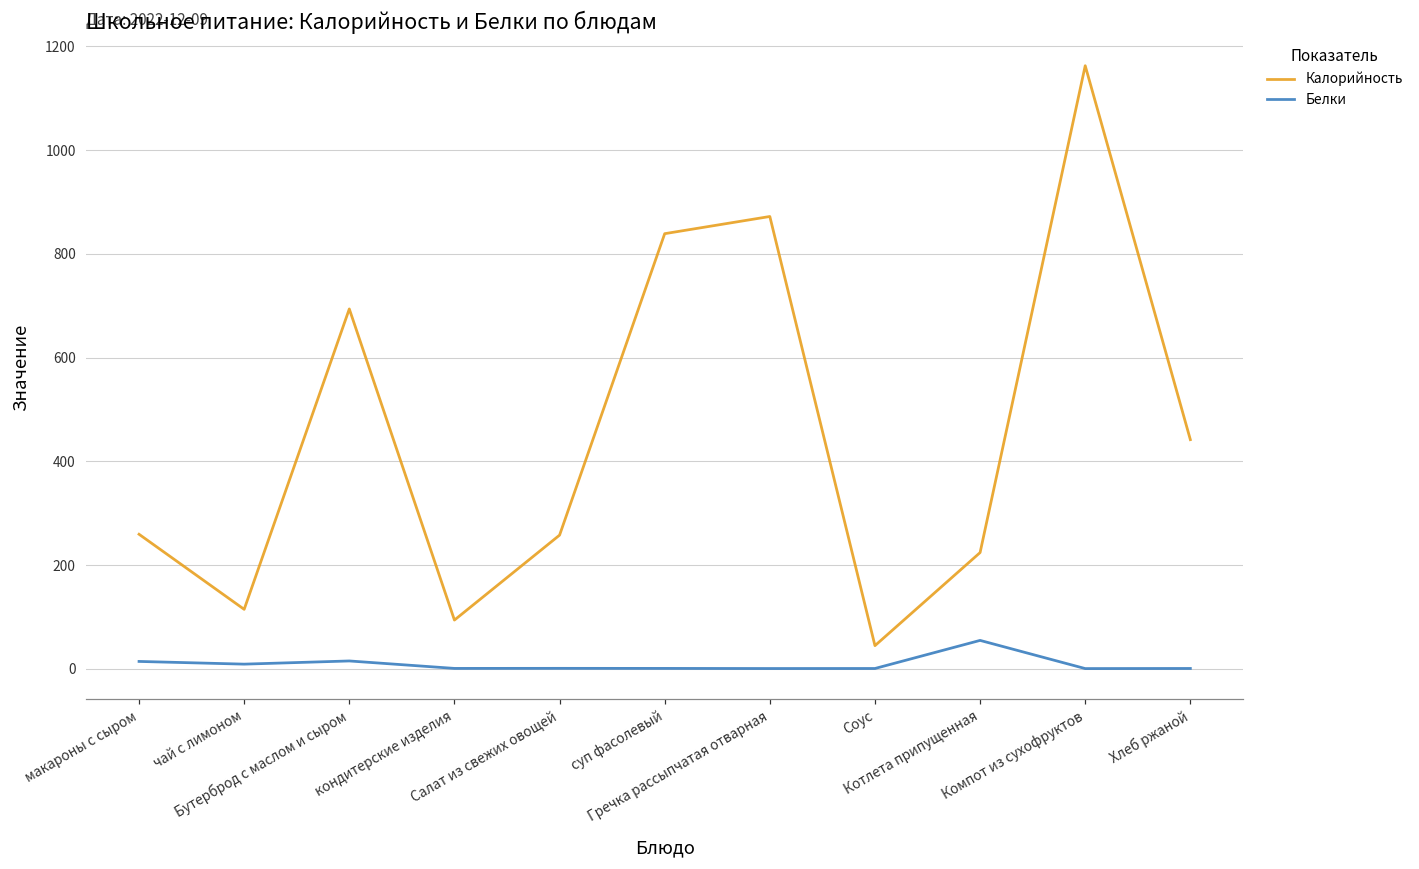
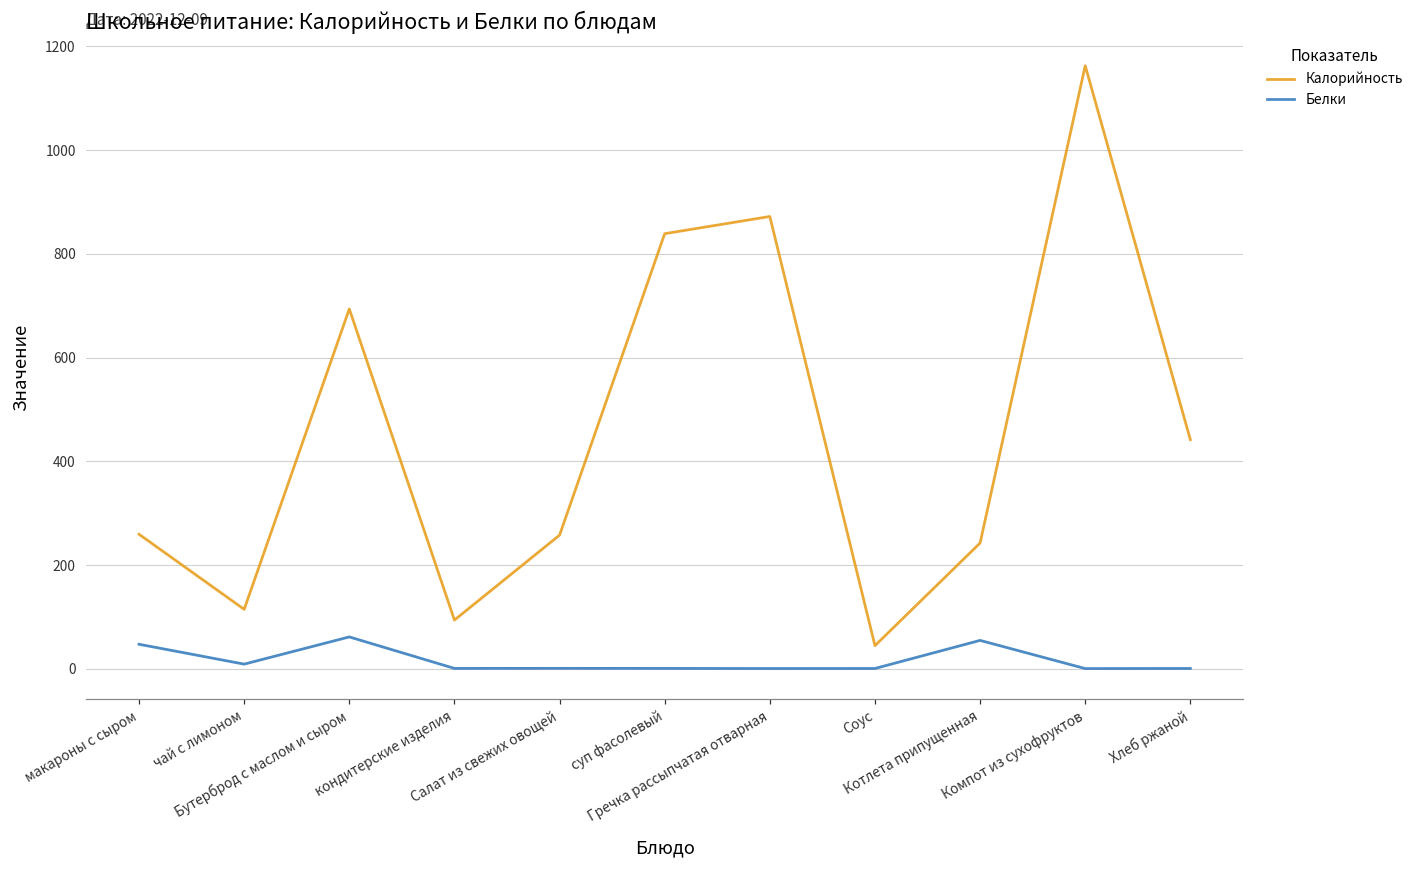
Белки, макароны с сыром: 10 -> 50
Белки, Бутерброд с маслом и сыром: 20 -> 60
Калорийность, Котлета припущенная: 220 -> 240
